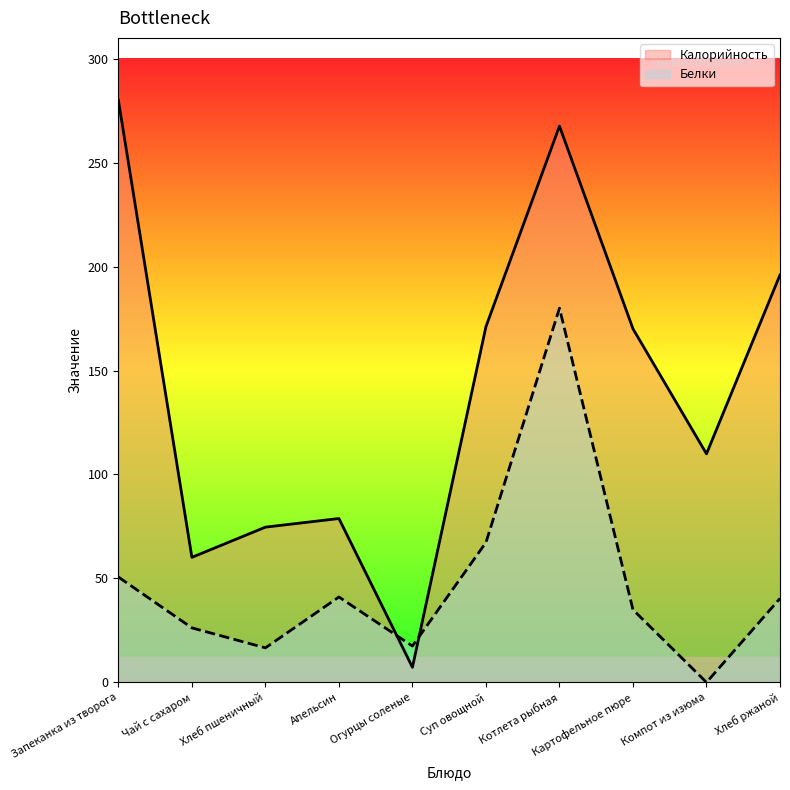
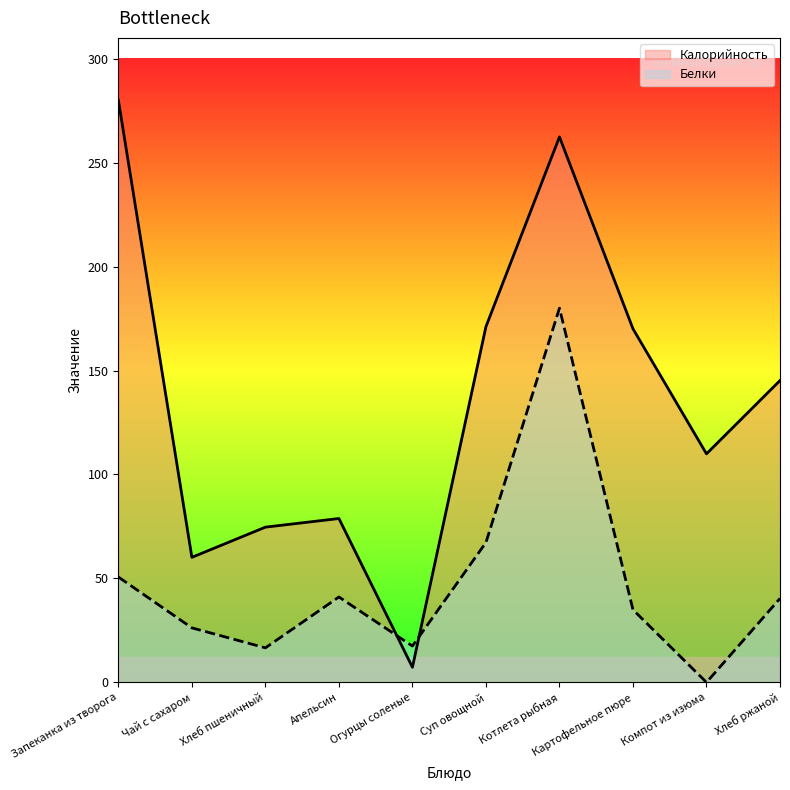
Калорийность, Котлета рыбная: 268 -> 262
Калорийность, Хлеб ржаной: 196 -> 145
